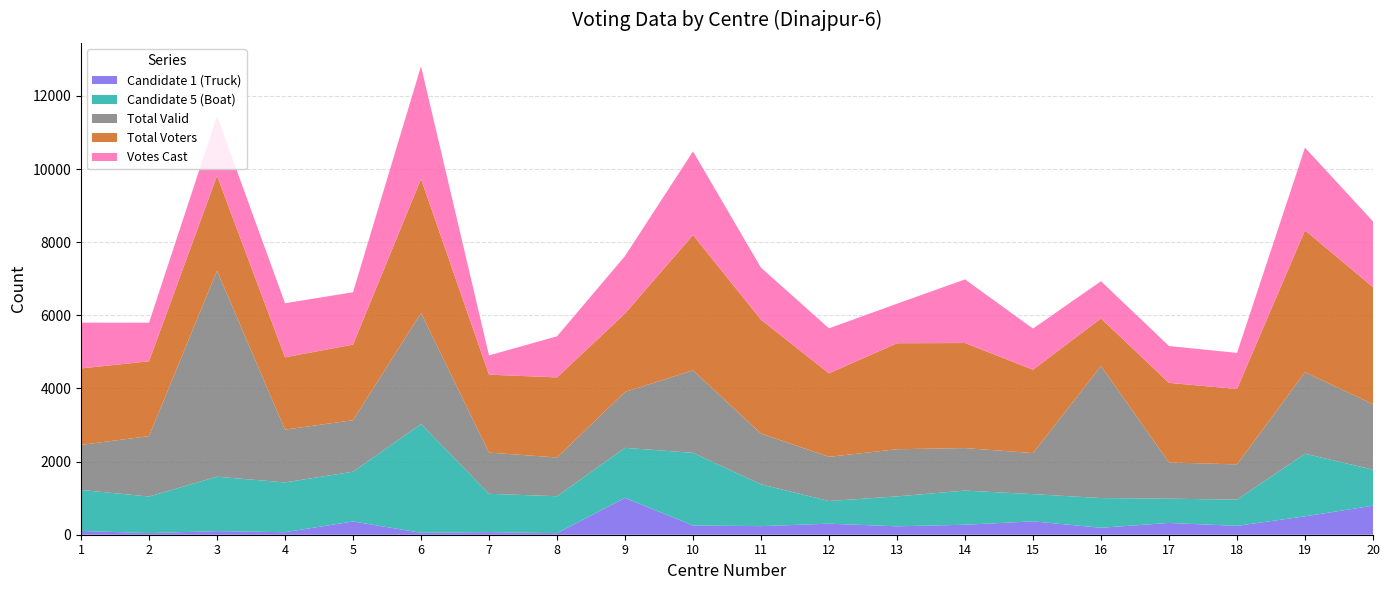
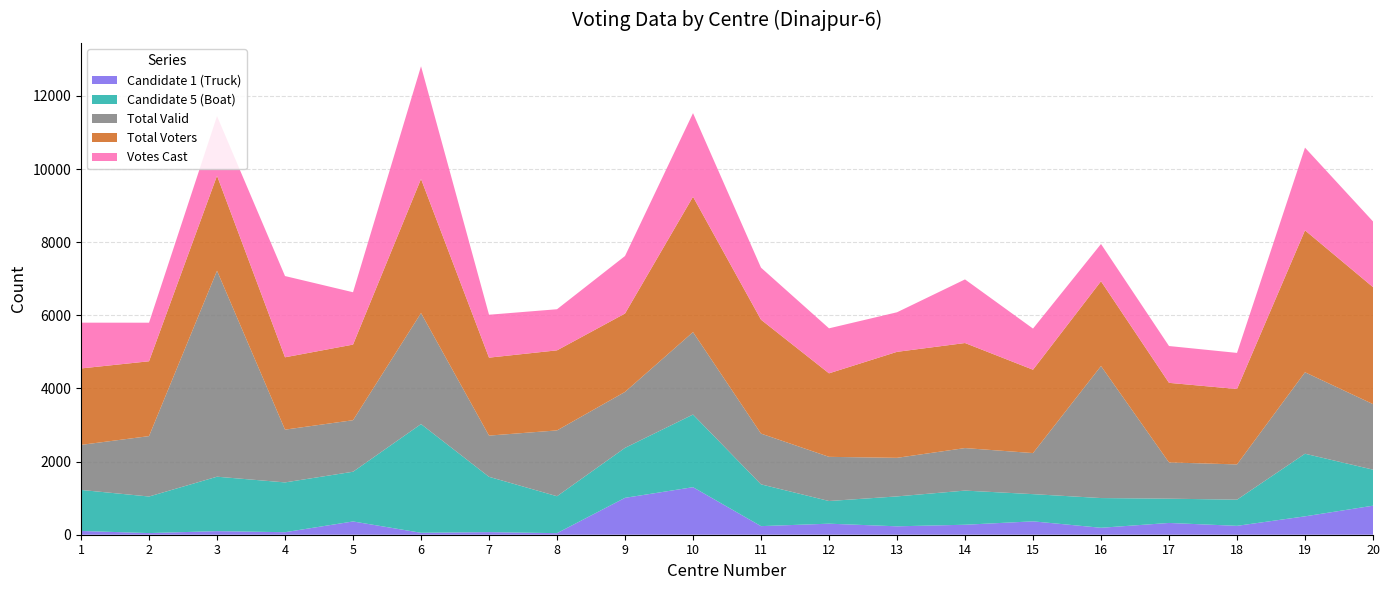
Votes Cast, 4: 1500 -> 2200
Candidate 5 (Boat), 7: 1000 -> 1500
Votes Cast, 7: 500 -> 1200
Total Valid, 8: 1100 -> 1800
Candidate 1 (Truck), 10: 300 -> 1300
Total Valid, 13: 1300 -> 1100
Total Voters, 16: 1300 -> 2300
